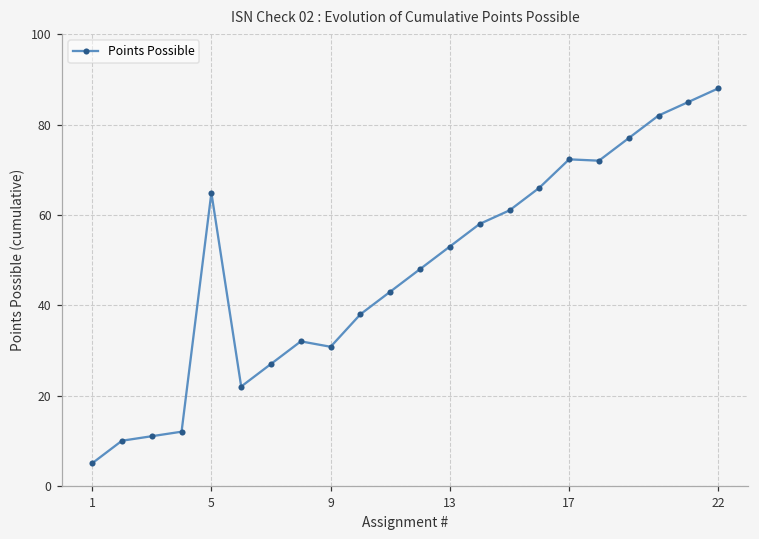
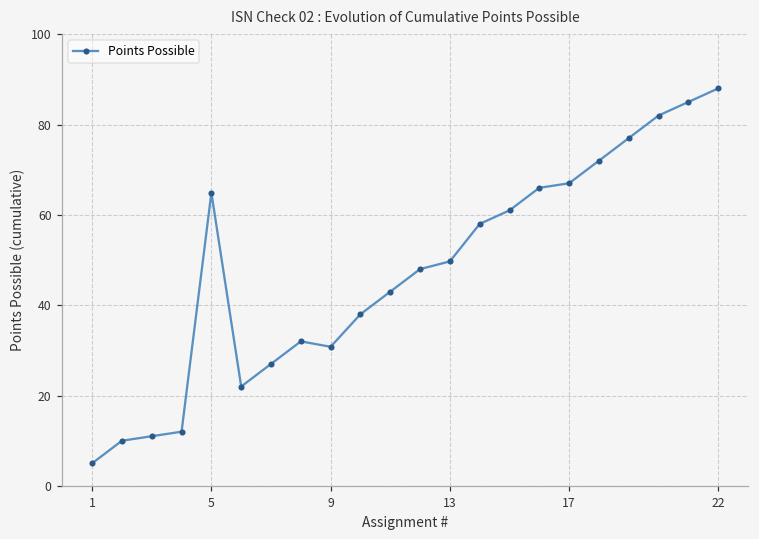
13: 53 -> 50
17: 72 -> 67
